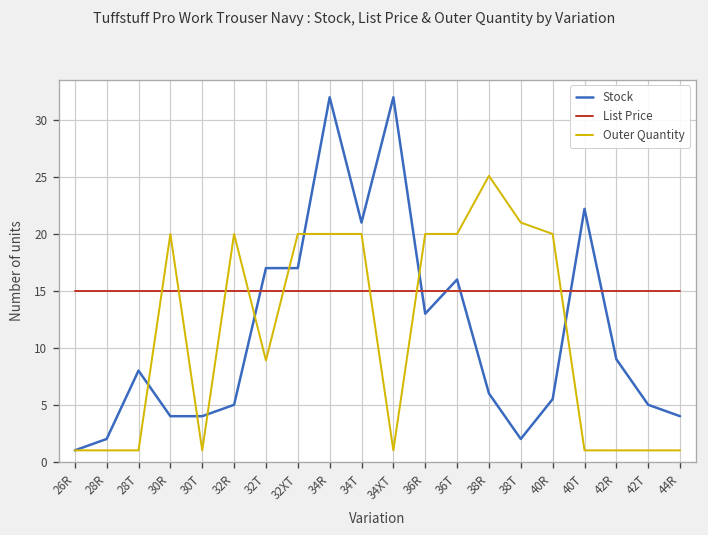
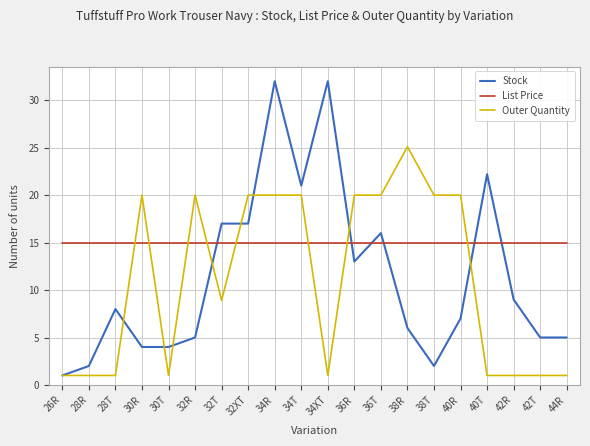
Outer Quantity, 38T: 21 -> 20
Stock, 40R: 6 -> 7
Stock, 44R: 4 -> 5
